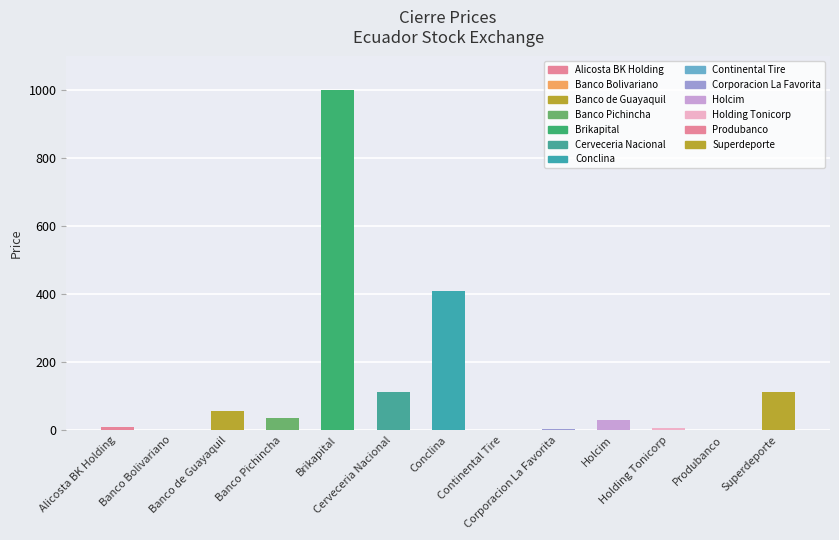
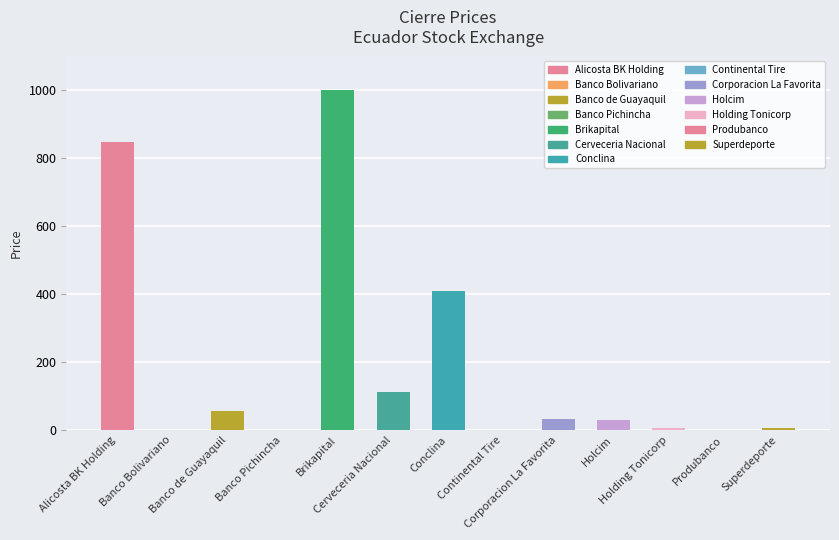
Alicosta BK Holding: 10 -> 850
Banco Pichincha: 30 -> 0
Corporacion La Favorita: 0 -> 30
Superdeporte: 110 -> 10
